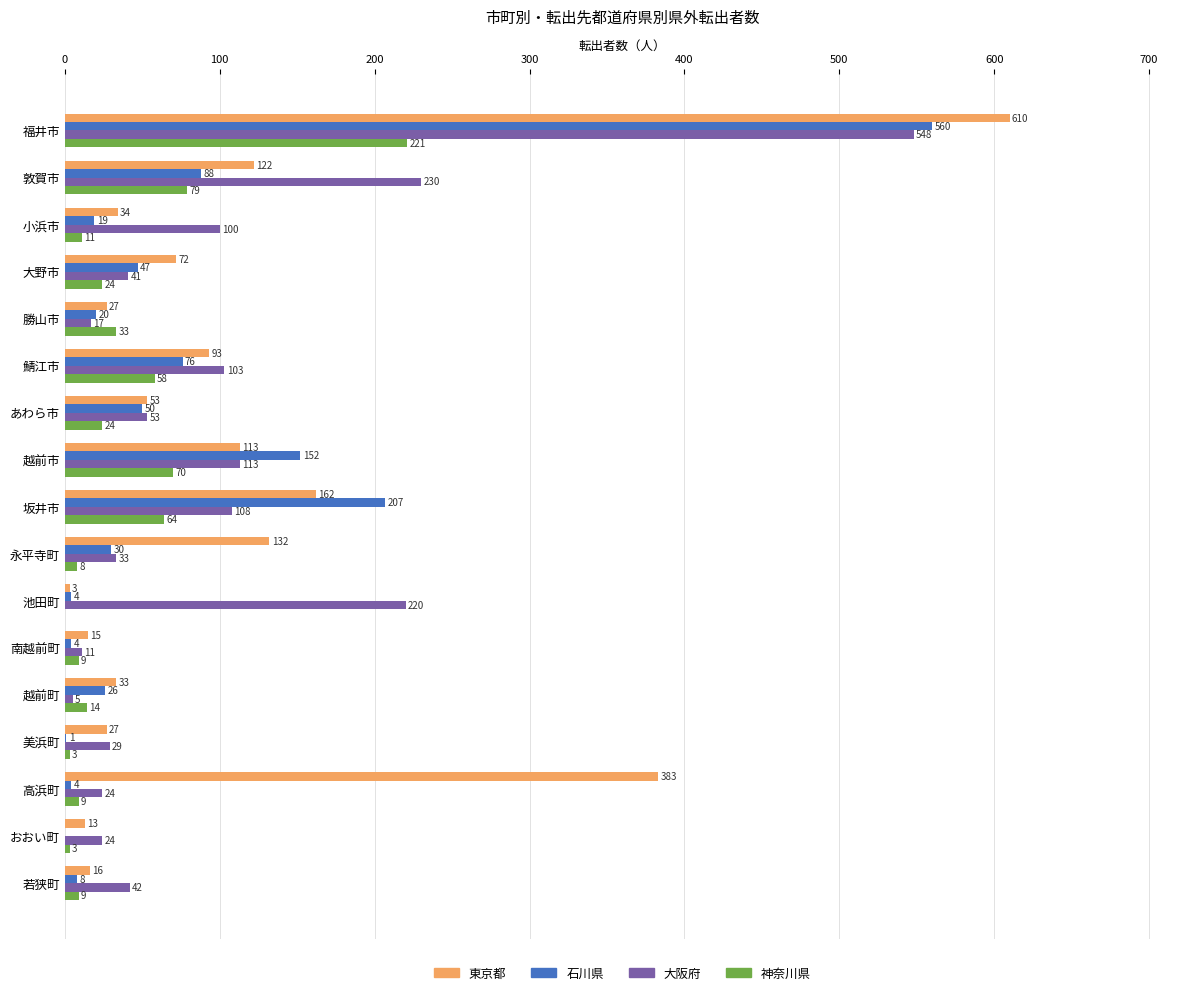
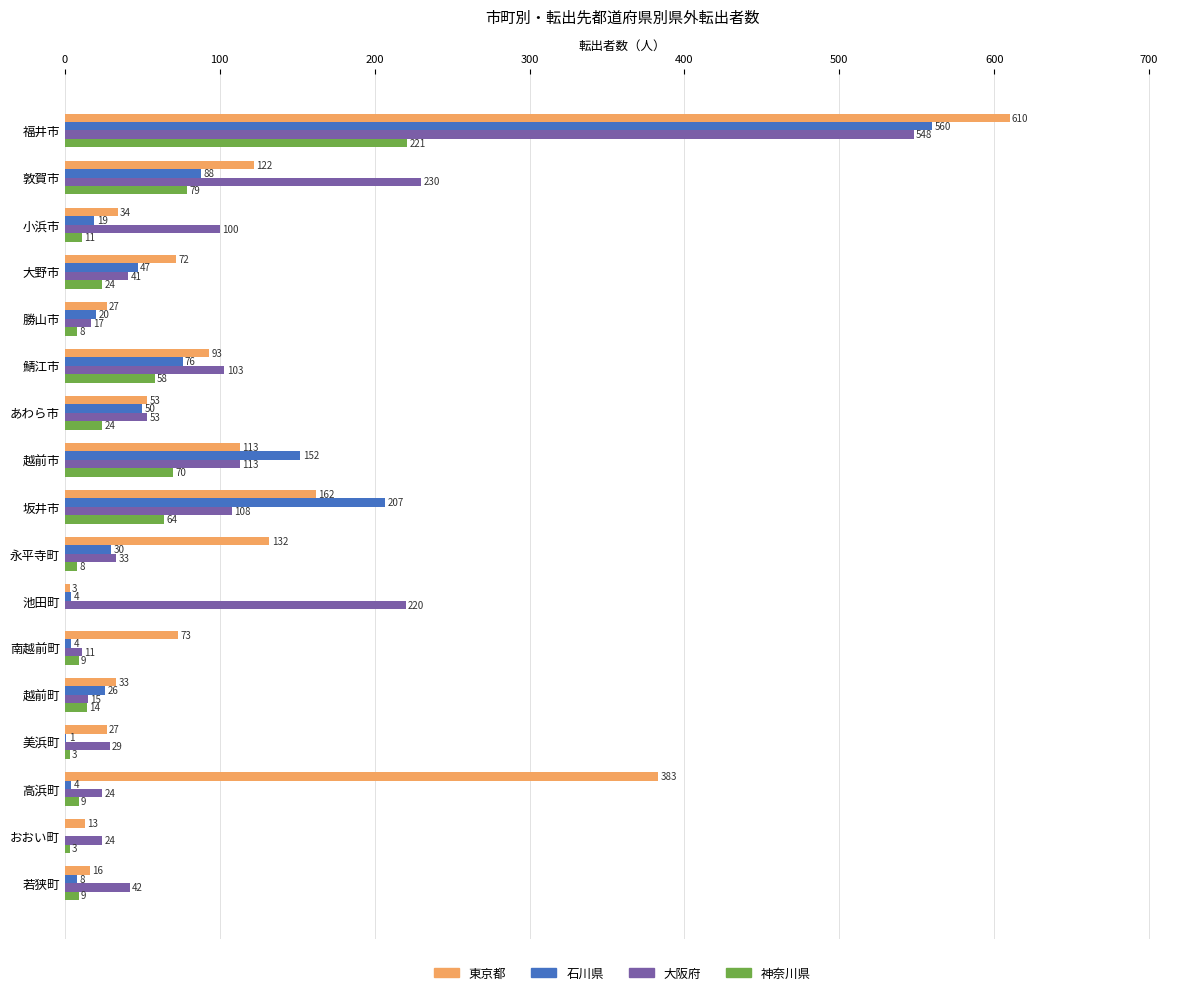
神奈川県, 勝山市: 33 -> 8
東京都, 南越前町: 15 -> 73
大阪府, 越前町: 5 -> 15
